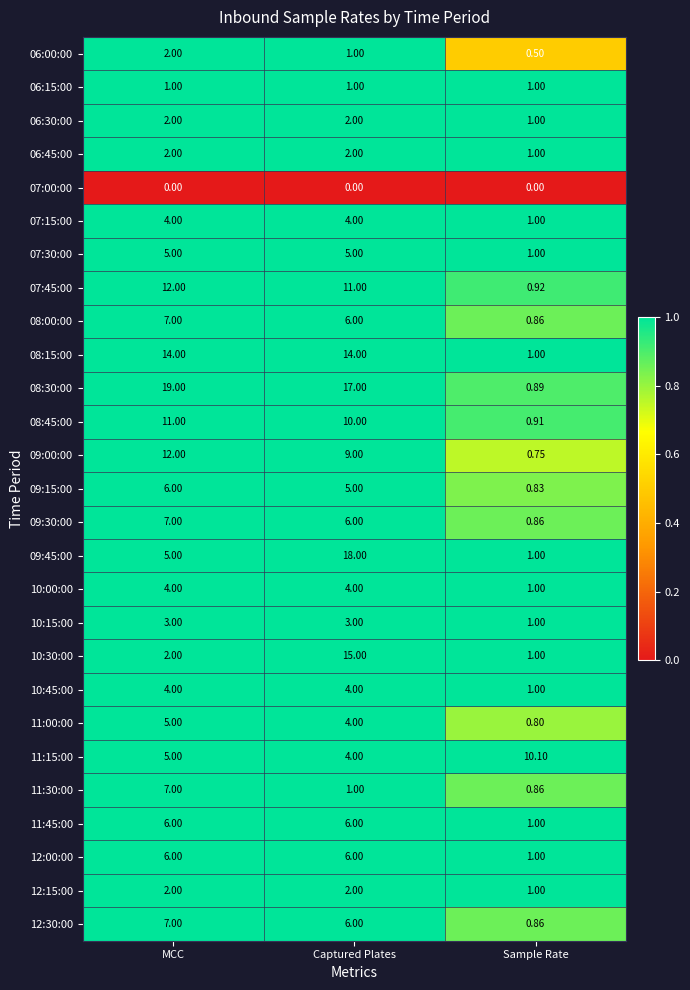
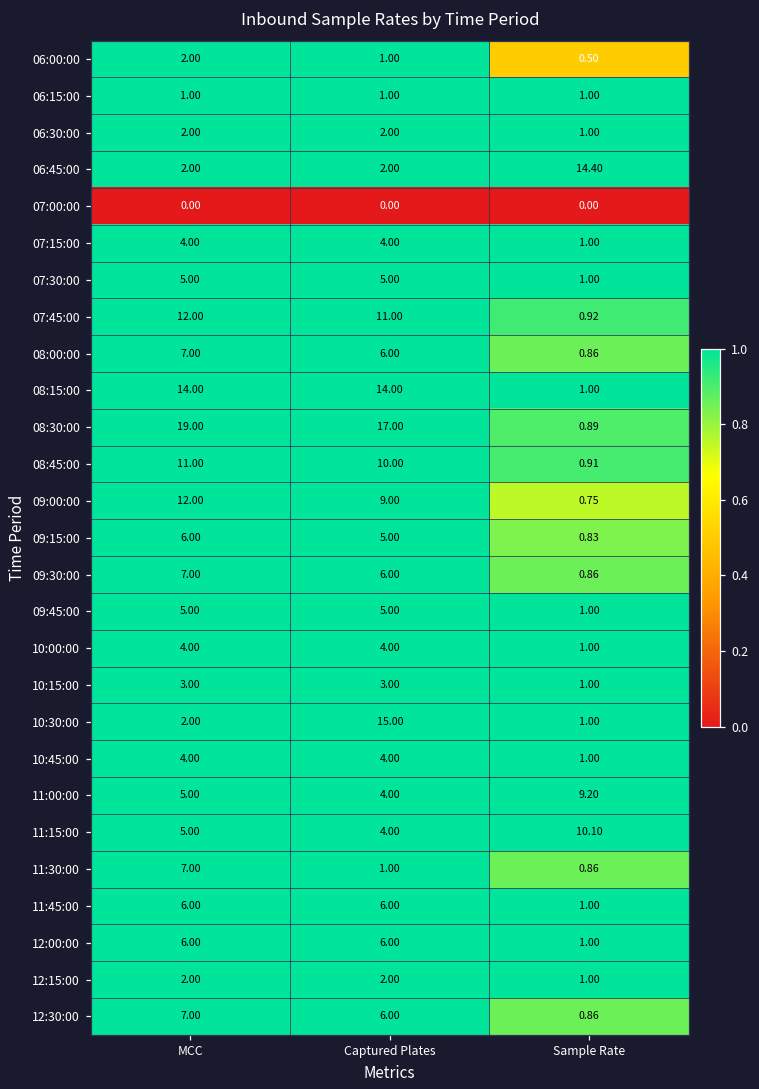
06:45:00, Sample Rate: 1.00 -> 14.40
09:45:00, Captured Plates: 18.00 -> 5.00
11:00:00, Sample Rate: 0.80 -> 9.20
